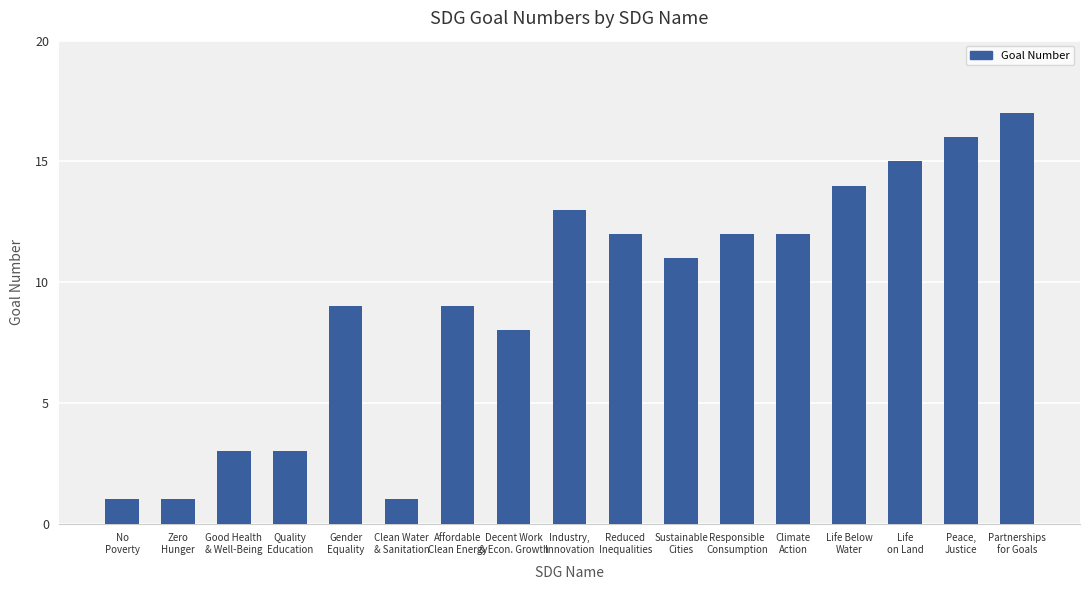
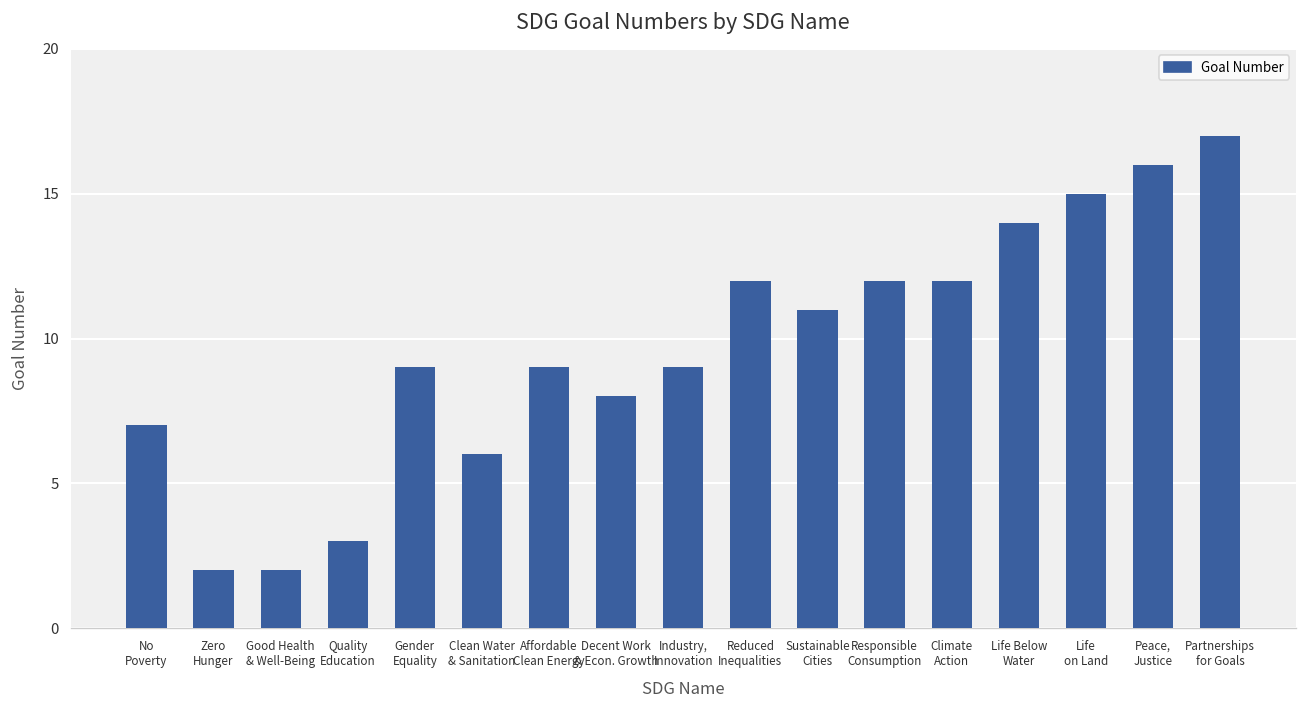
No Poverty: 1 -> 7
Zero Hunger: 1 -> 2
Good Health & Well-Being: 3 -> 2
Clean Water & Sanitation: 1 -> 6
Industry, Innovation: 13 -> 9
